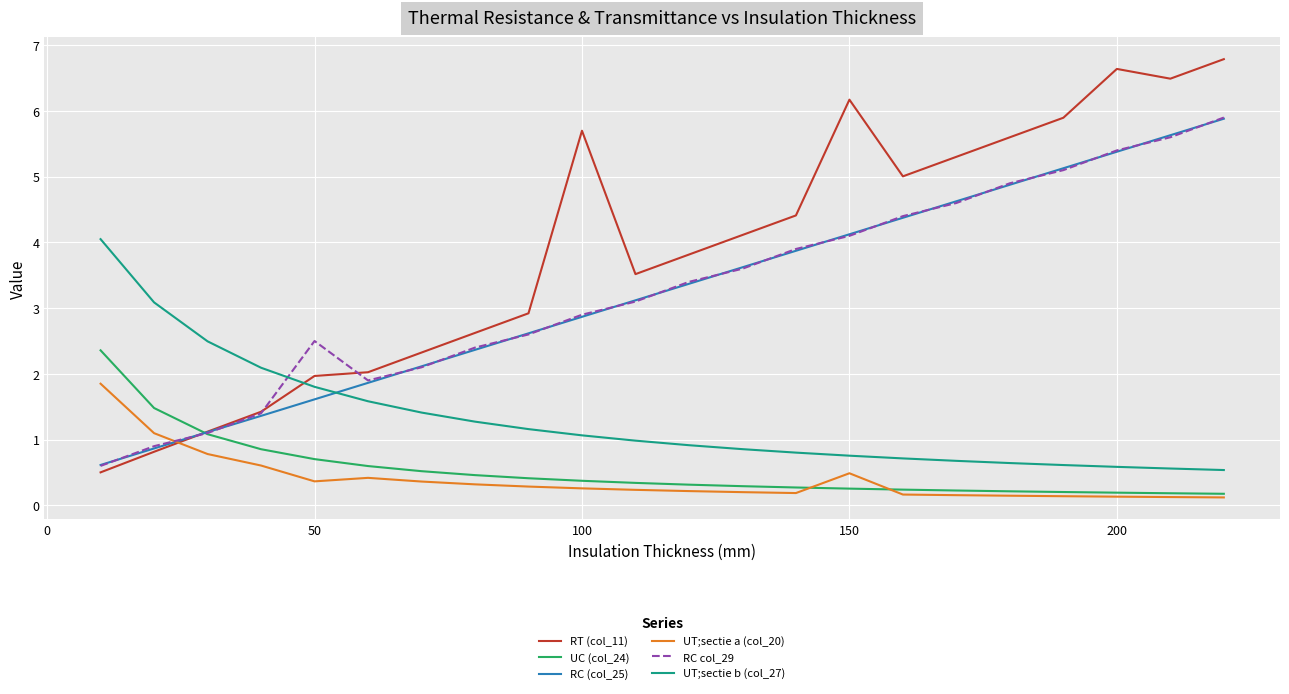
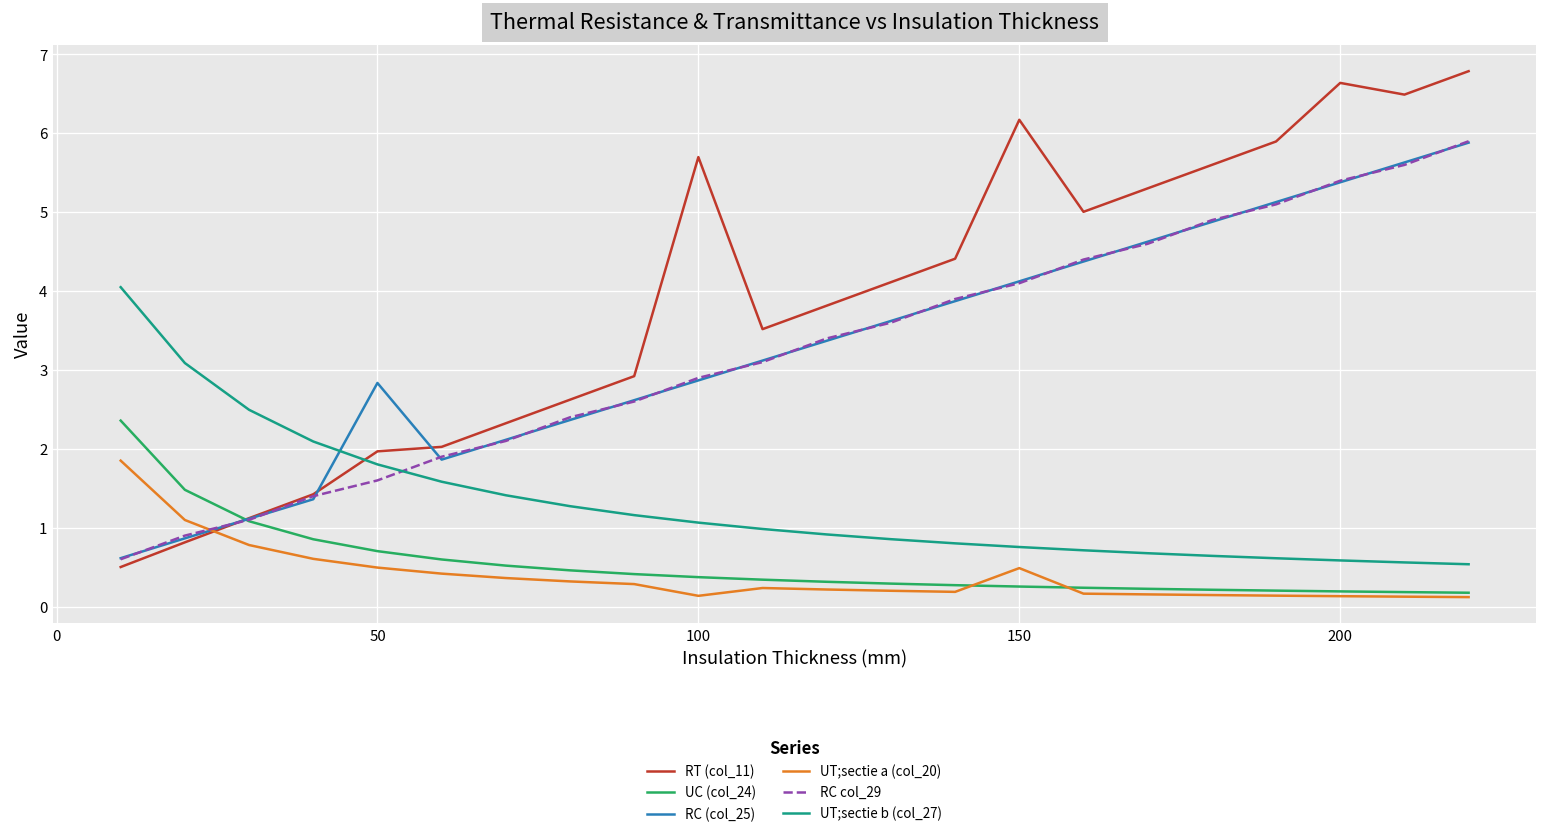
RC (col_25), 50: 1.6 -> 2.8
UT;sectie a (col_20), 50: 0.4 -> 0.5
RC col_29, 50: 2.5 -> 1.6
UT;sectie a (col_20), 100: 0.3 -> 0.1
